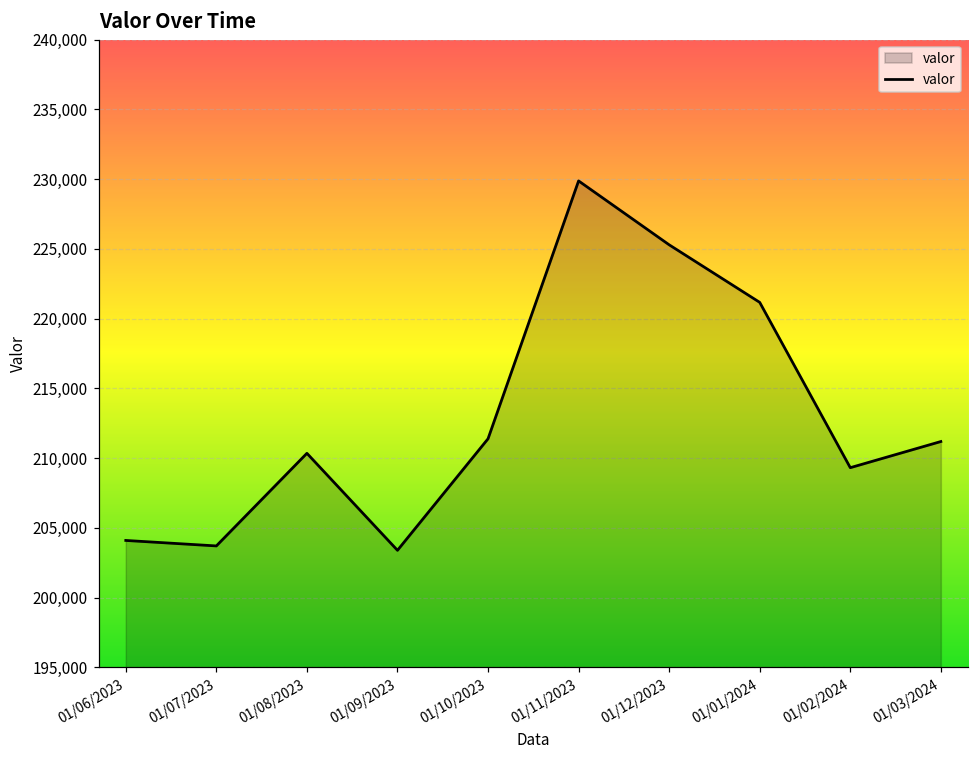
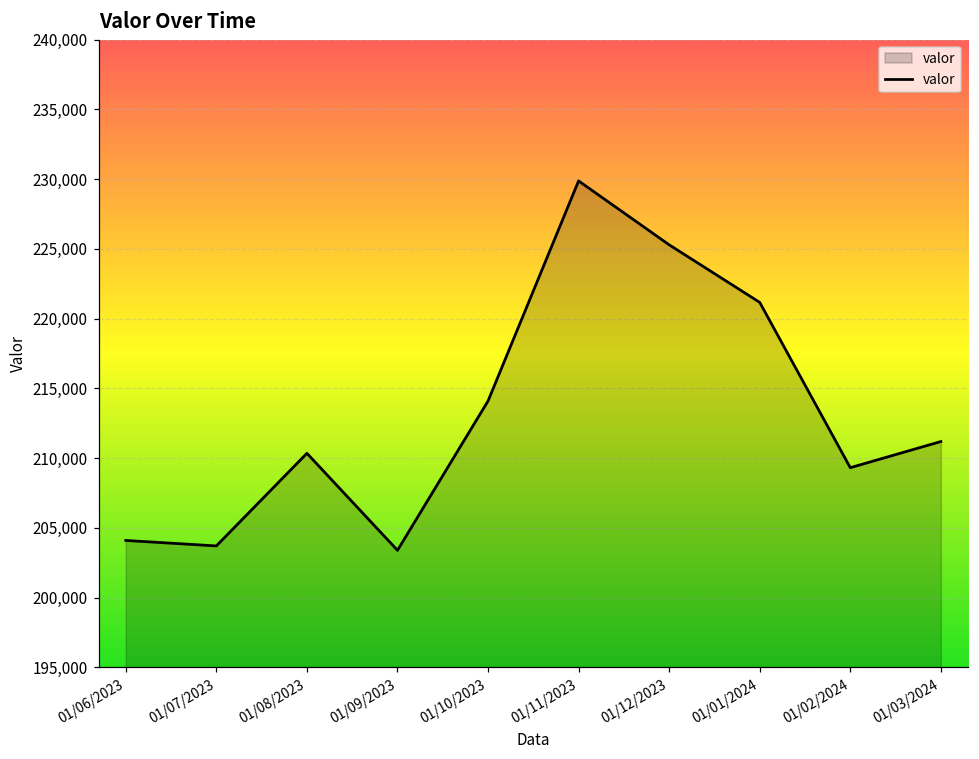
01/10/2023: 211,400 -> 214,100
